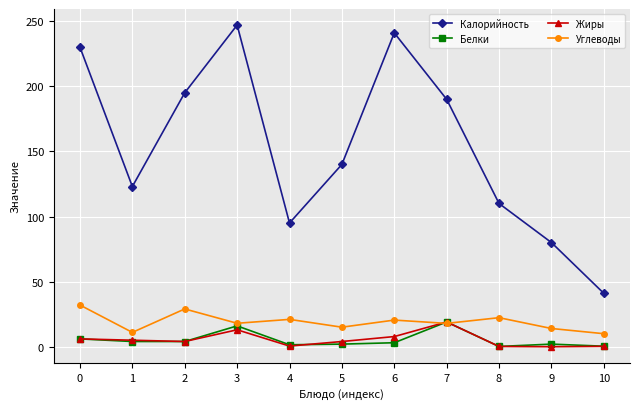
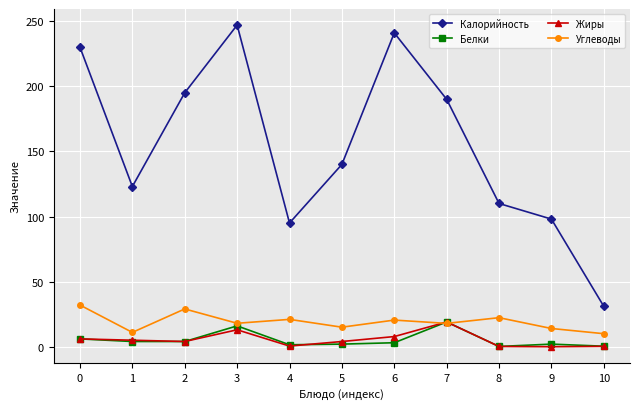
Калорийность, 9: 80 -> 98
Калорийность, 10: 41 -> 31
